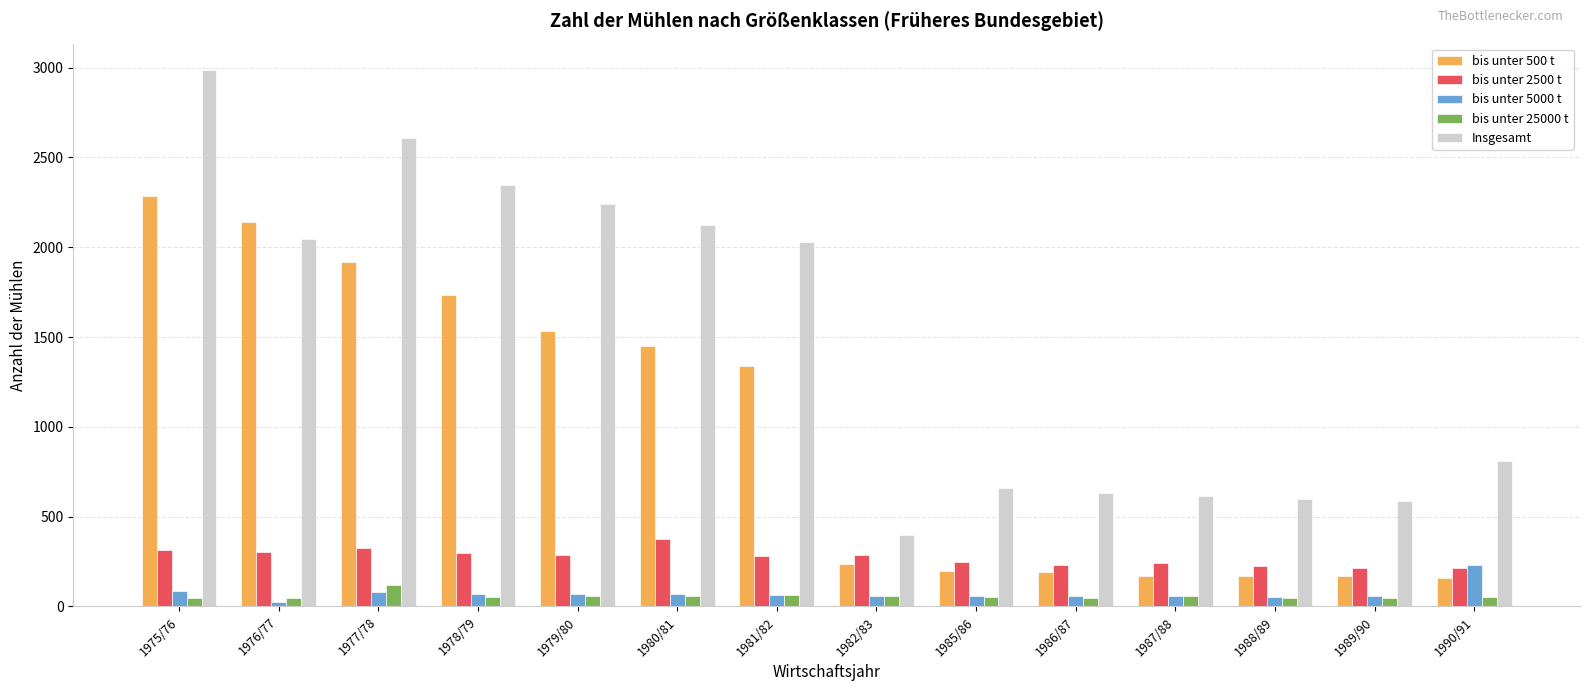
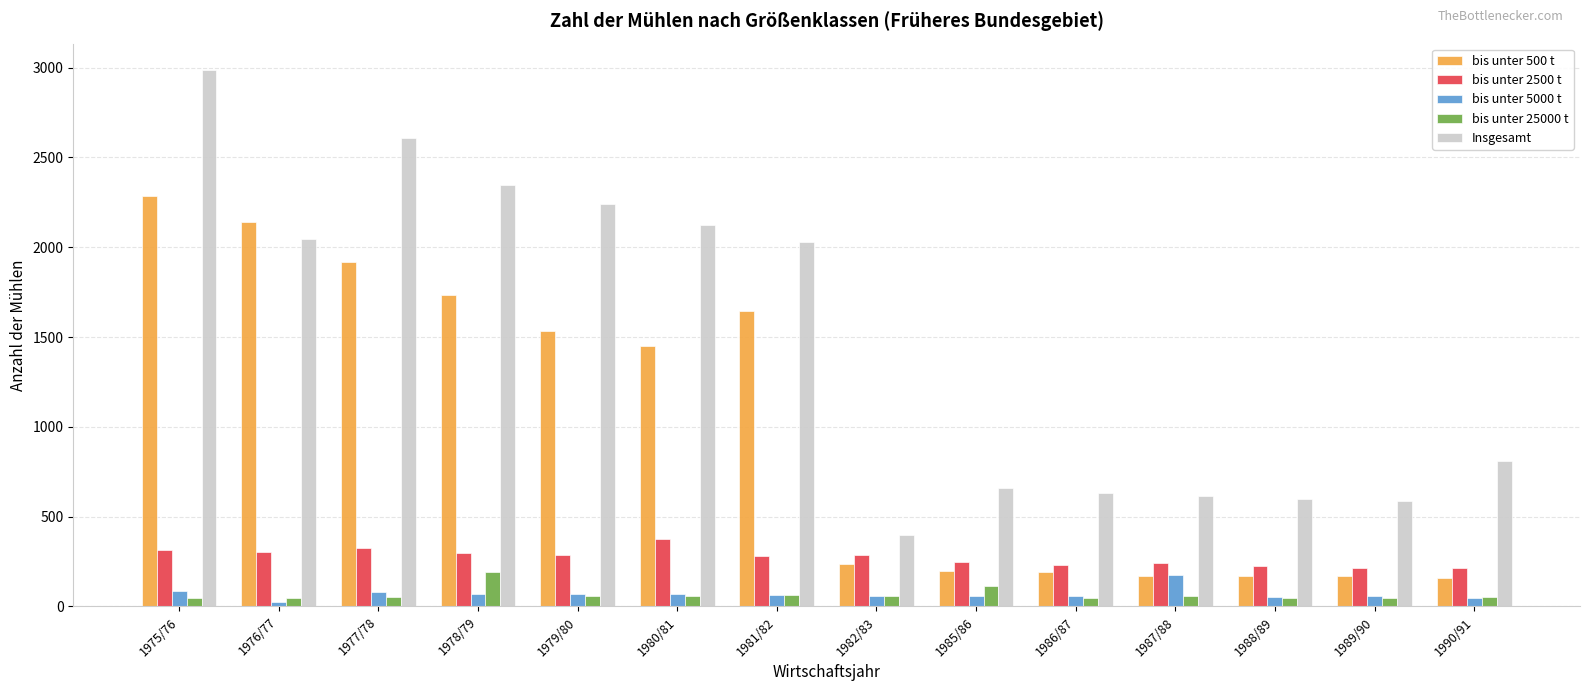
bis unter 25000 t, 1977/78: 120 -> 50
bis unter 25000 t, 1978/79: 60 -> 190
bis unter 500 t, 1981/82: 1340 -> 1650
bis unter 25000 t, 1985/86: 50 -> 120
bis unter 5000 t, 1987/88: 60 -> 180
bis unter 5000 t, 1990/91: 230 -> 50
